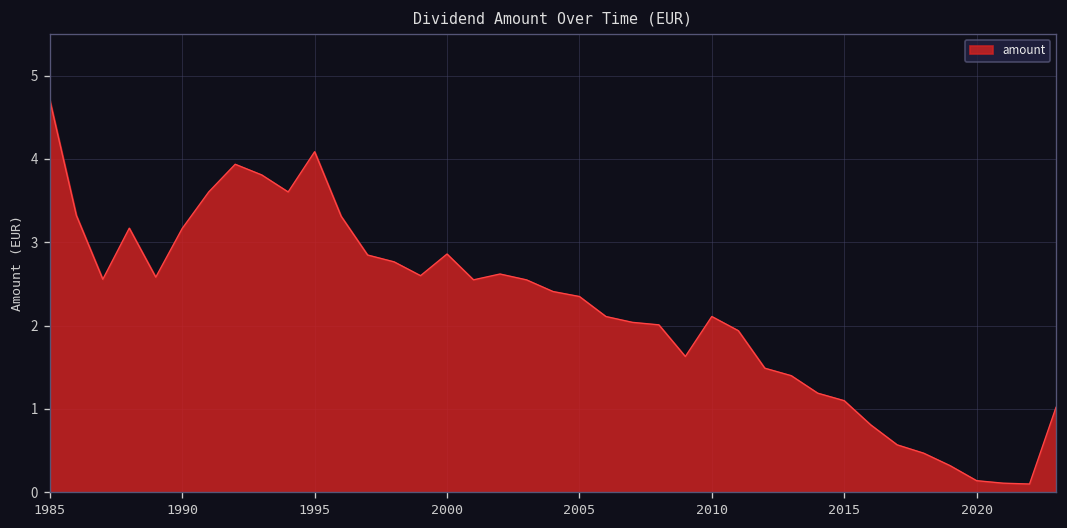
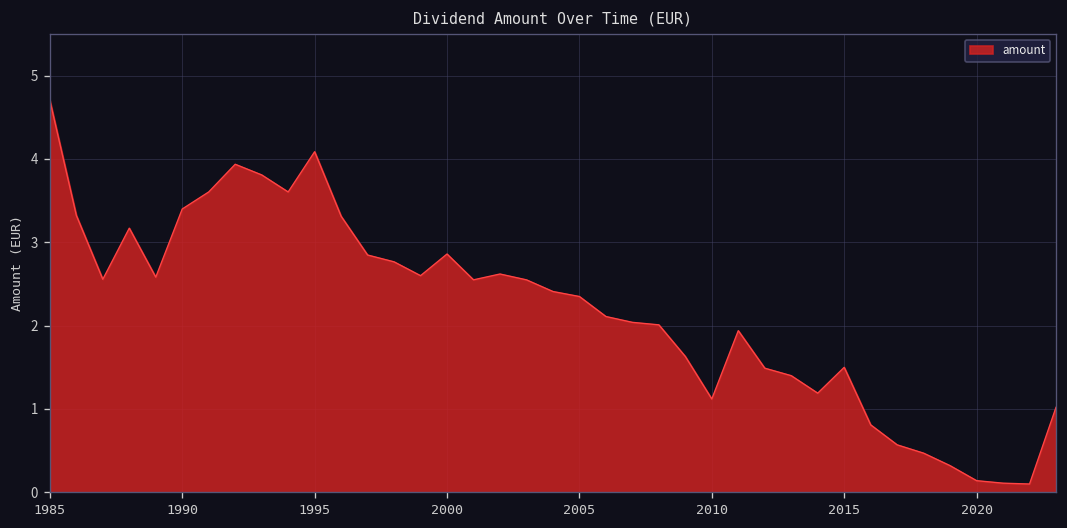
1990: 3.2 -> 3.4
2010: 2.1 -> 1.1
2015: 1.1 -> 1.5
